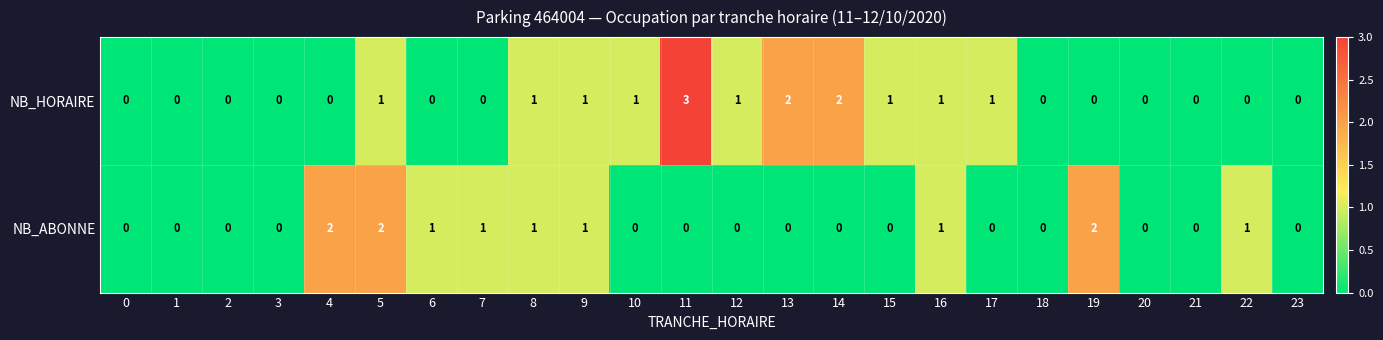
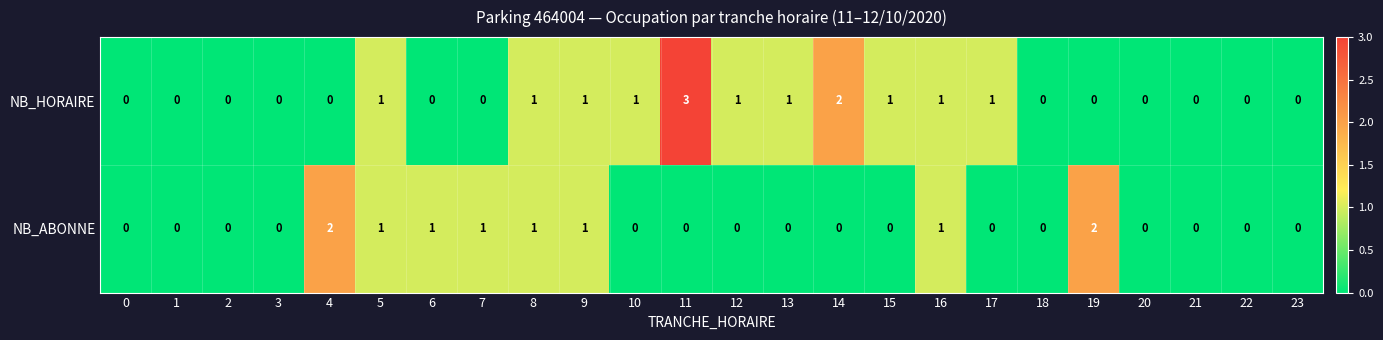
NB_HORAIRE, 13: 2 -> 1
NB_ABONNE, 5: 2 -> 1
NB_ABONNE, 22: 1 -> 0
